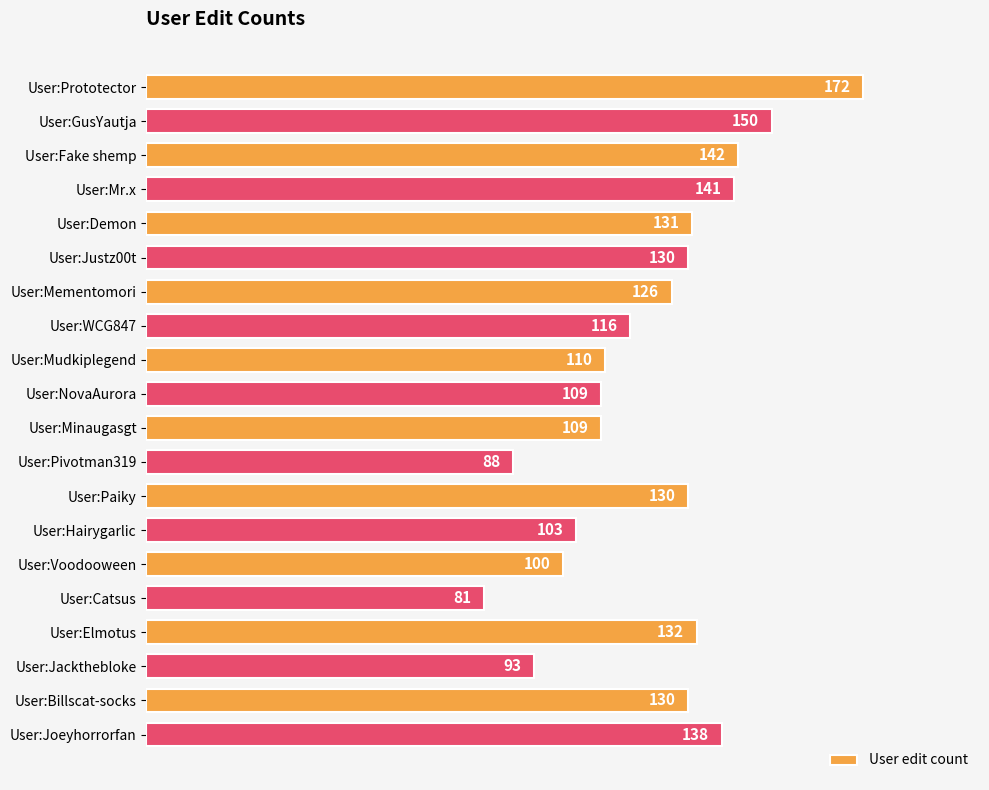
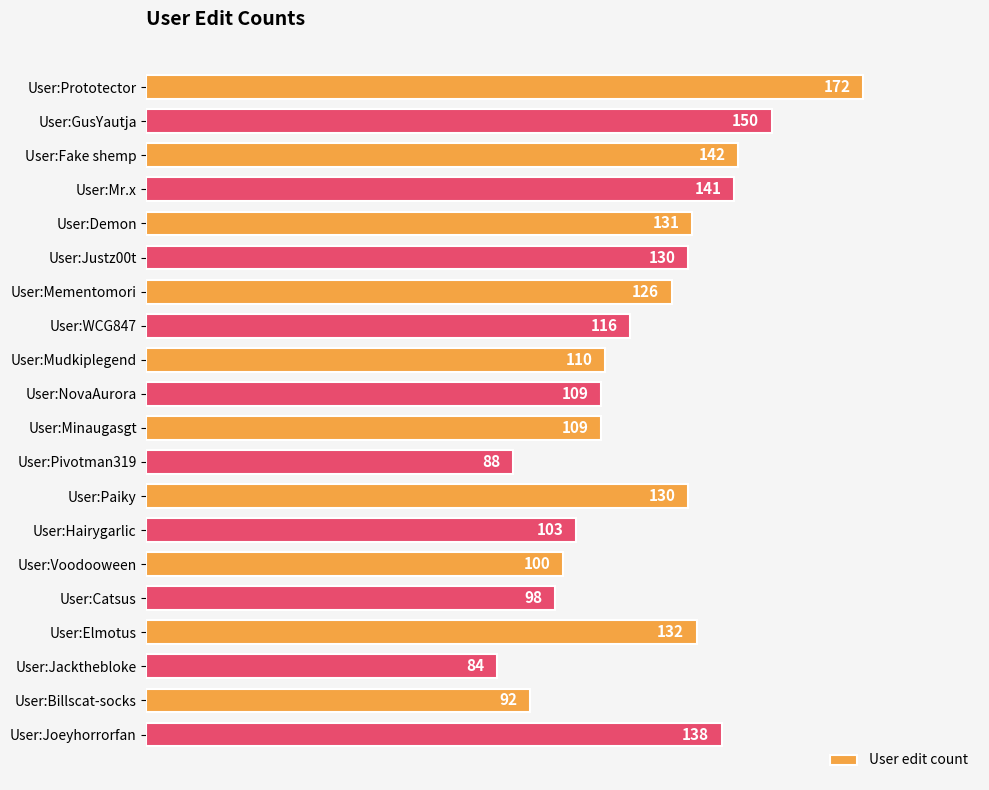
User:Catsus: 81 -> 98
User:Jackthebloke: 93 -> 84
User:Billscat-socks: 130 -> 92
